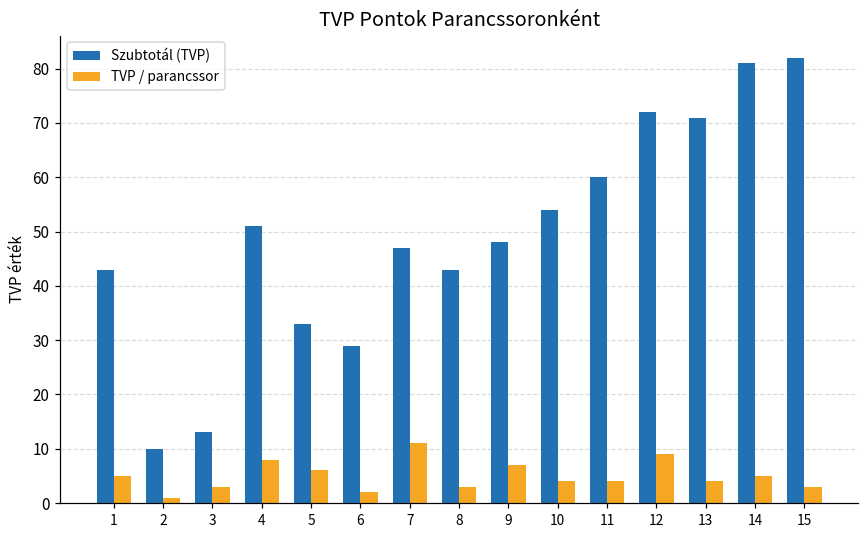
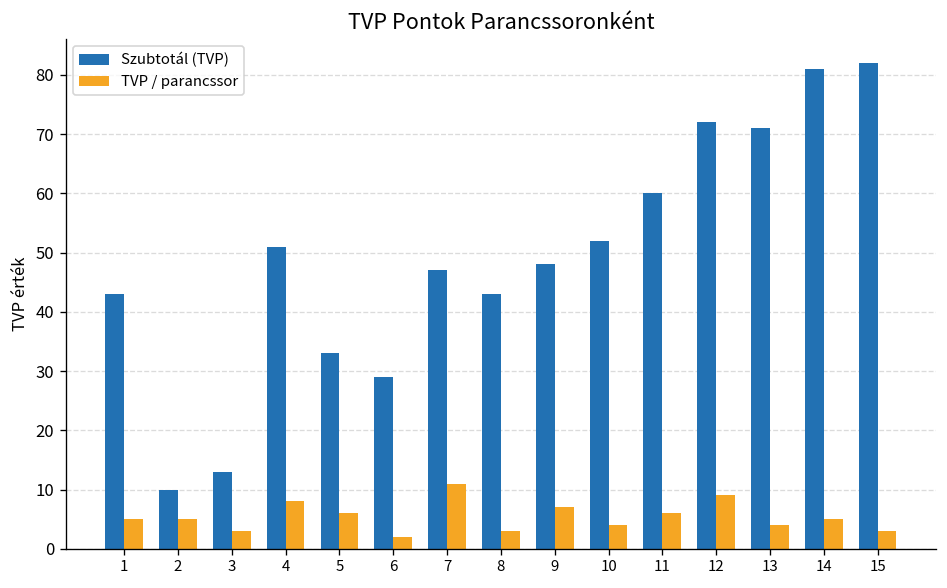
TVP / parancssor, 2: 1 -> 5
Szubtotál (TVP), 10: 54 -> 52
TVP / parancssor, 11: 4 -> 6
